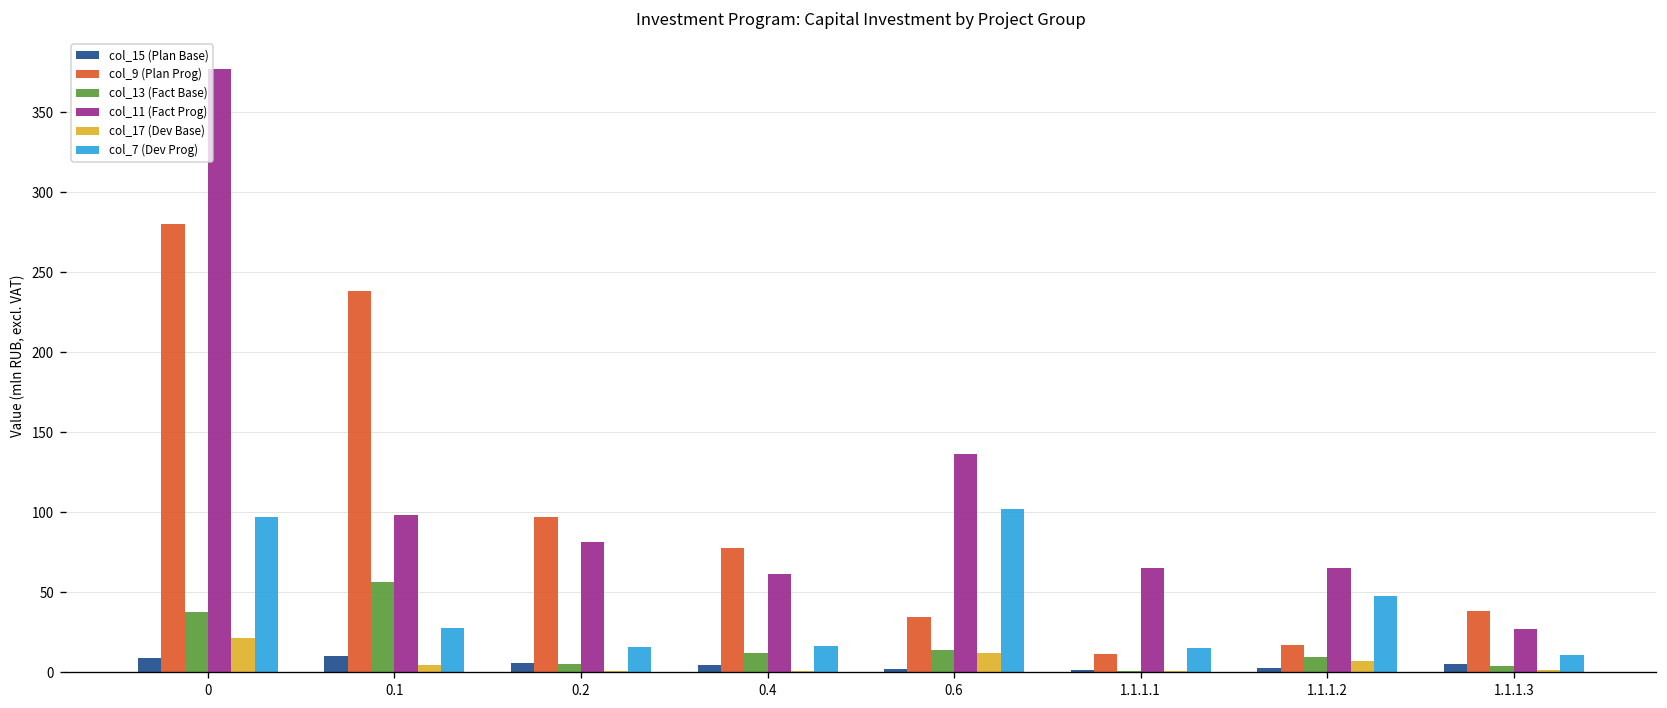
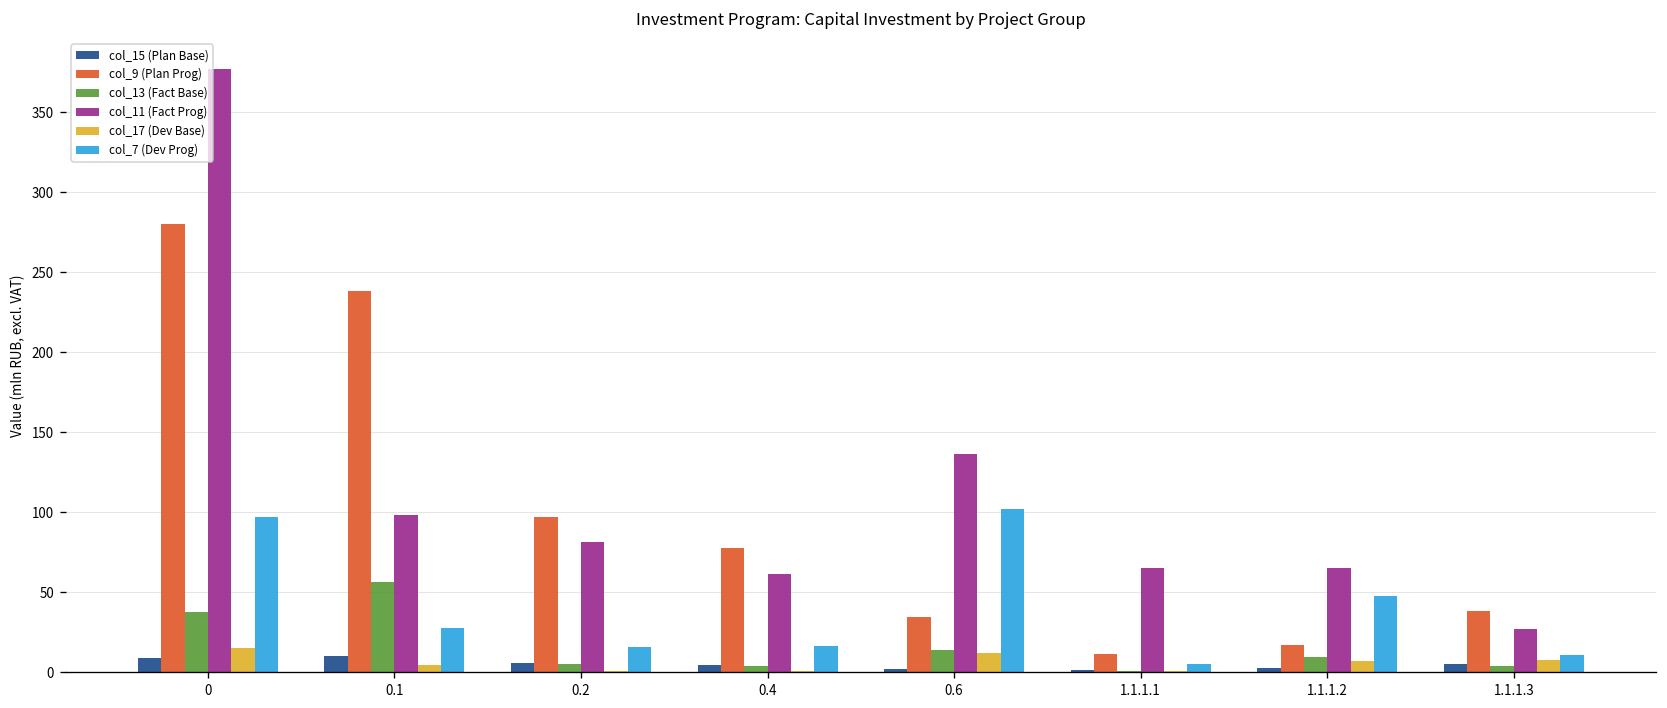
col_17 (Dev Base), 0: 22 -> 15
col_13 (Fact Base), 0.4: 12 -> 4
col_7 (Dev Prog), 1.1.1.1: 15 -> 5
col_17 (Dev Base), 1.1.1.3: 2 -> 8
